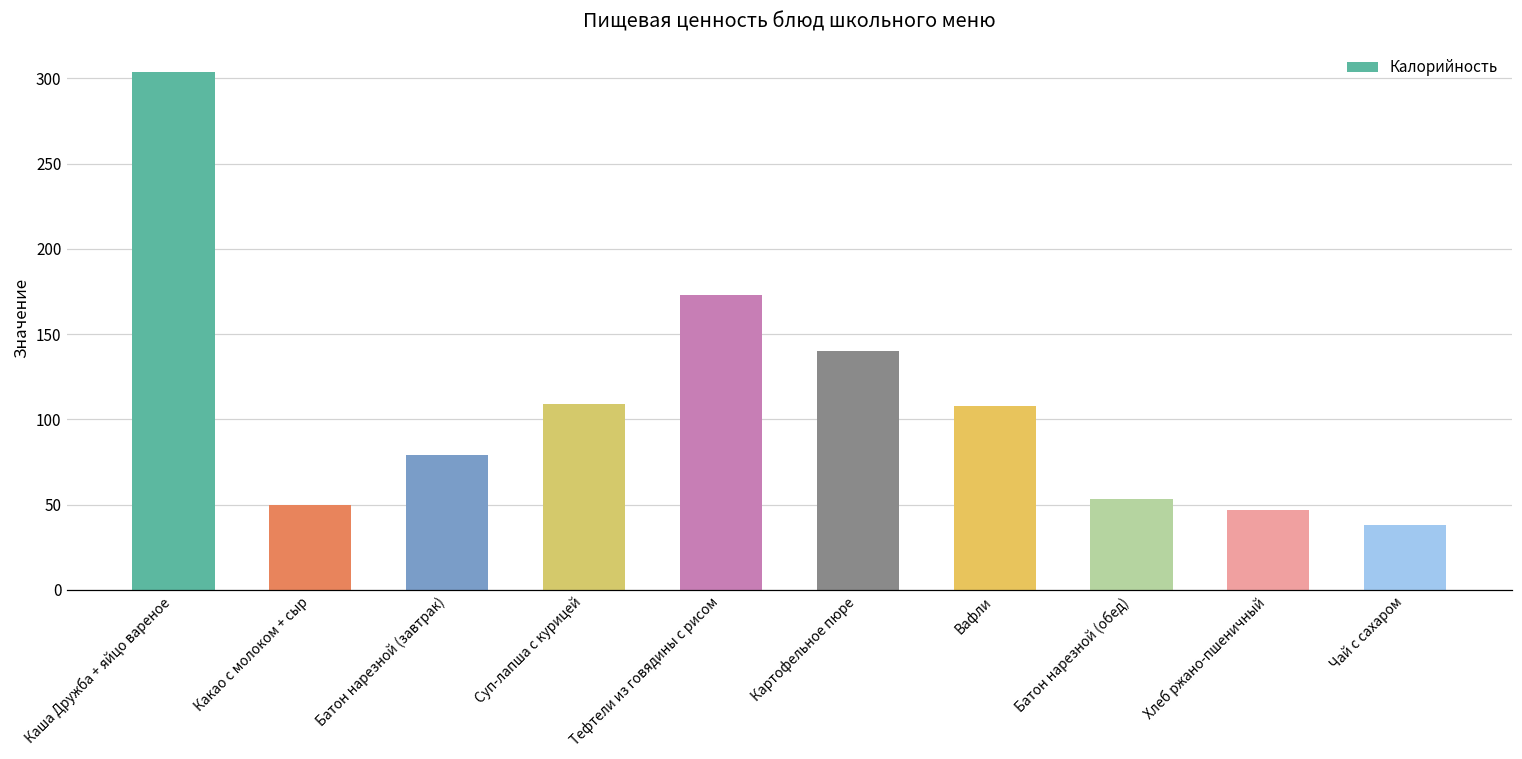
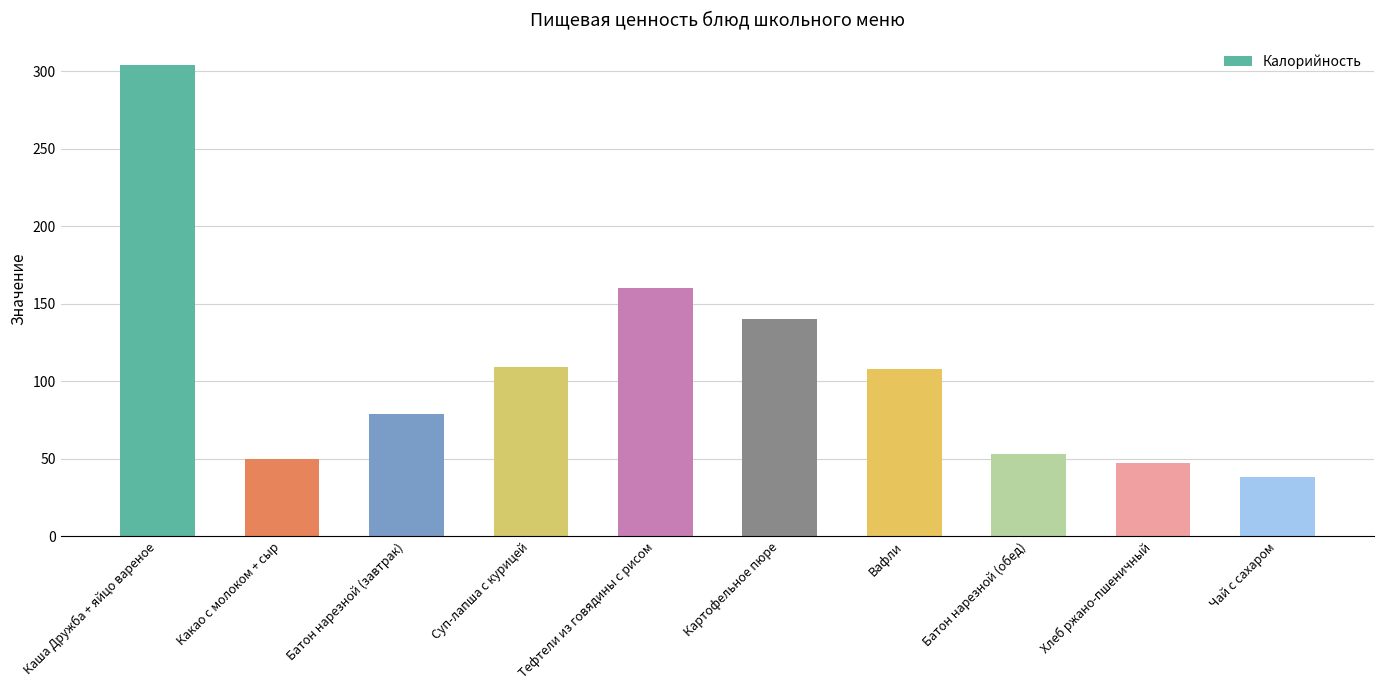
Тефтели из говядины с рисом: 173 -> 160
